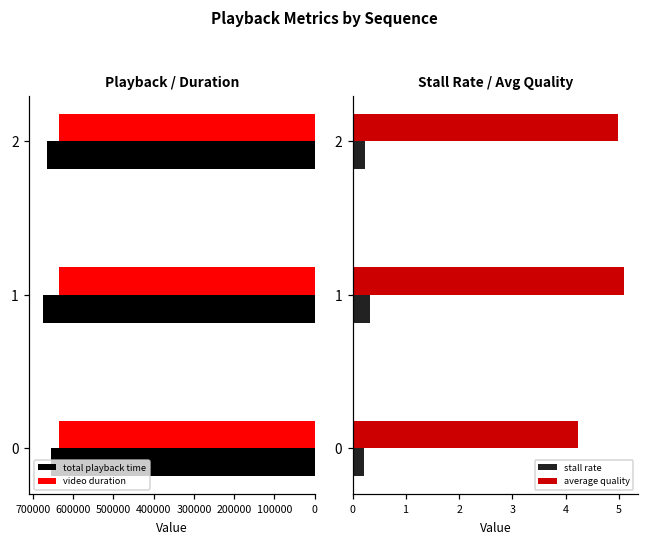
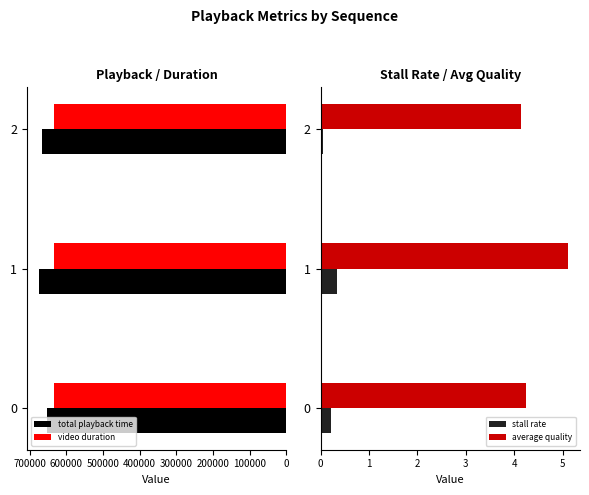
Stall Rate / Avg Quality, average quality, 2: 5.0 -> 4.1
Stall Rate / Avg Quality, stall rate, 2: 0.2 -> 0.0
